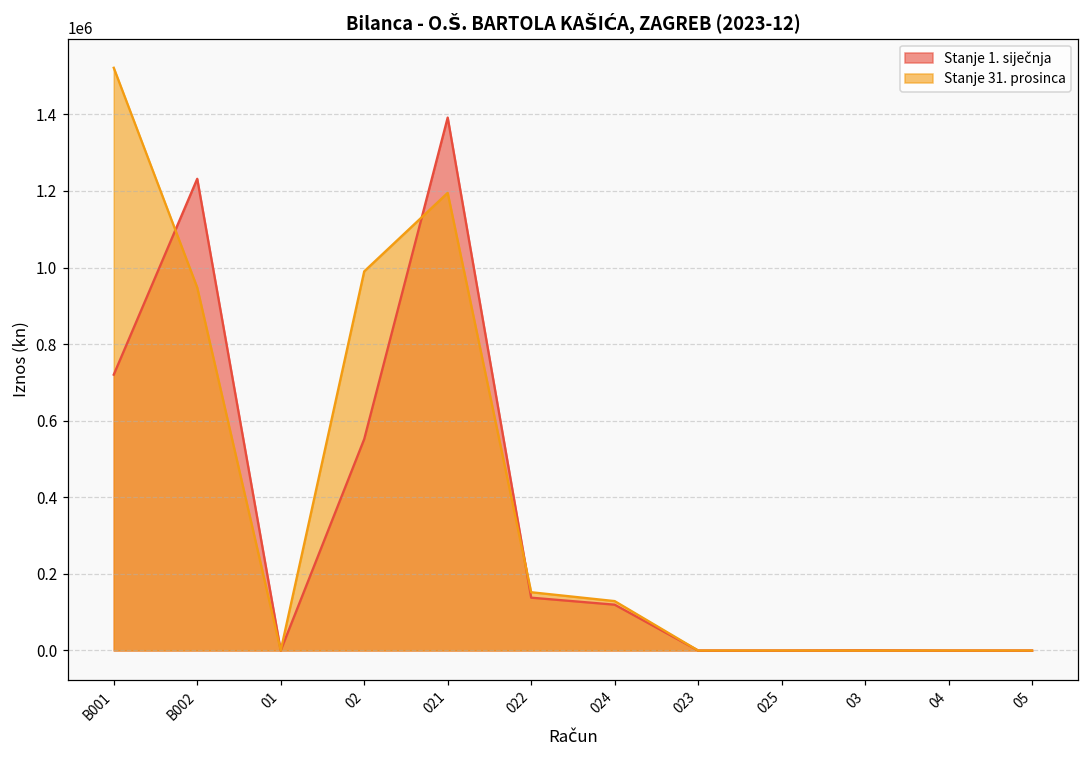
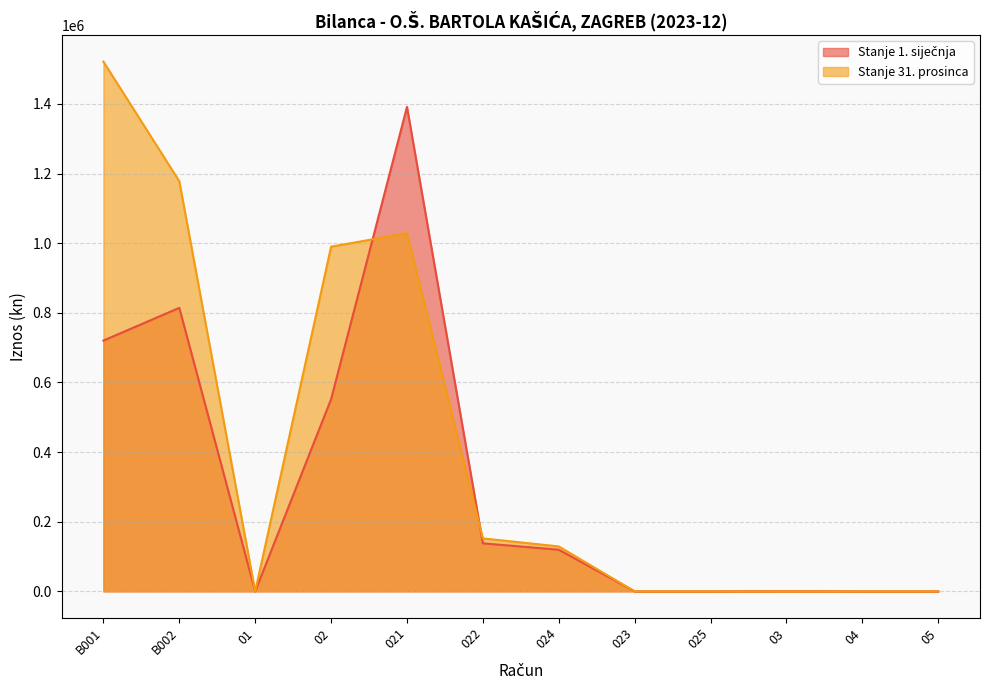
Stanje 1. siječnja, B002: 1230000 -> 810000
Stanje 31. prosinca, B002: 950000 -> 1180000
Stanje 31. prosinca, 021: 1190000 -> 1030000
